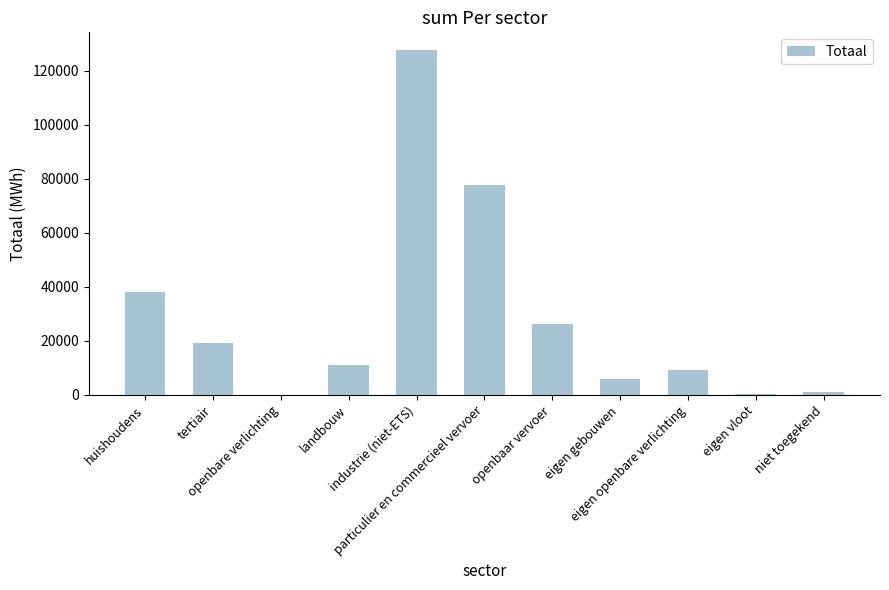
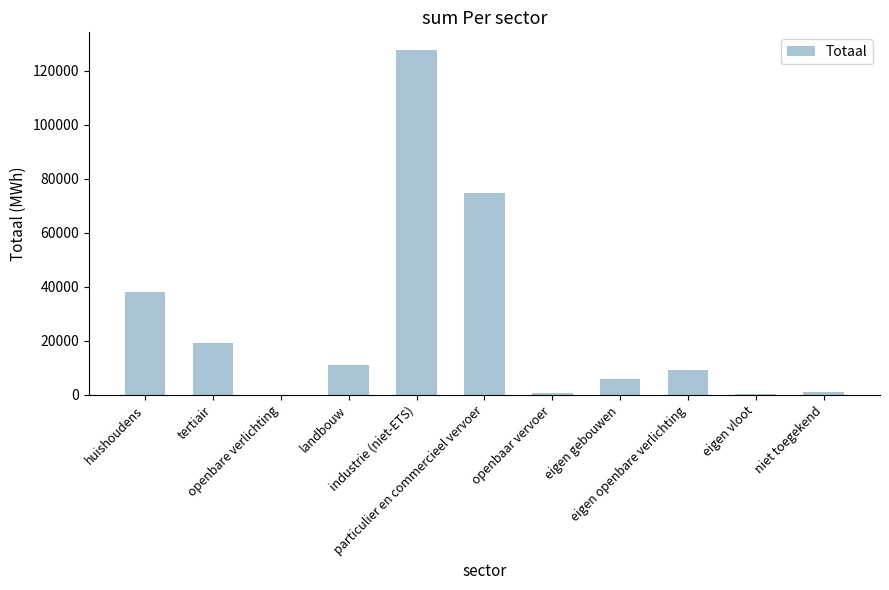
particulier en commercieel vervoer: 78000 -> 75000
openbaar vervoer: 26000 -> 1000
